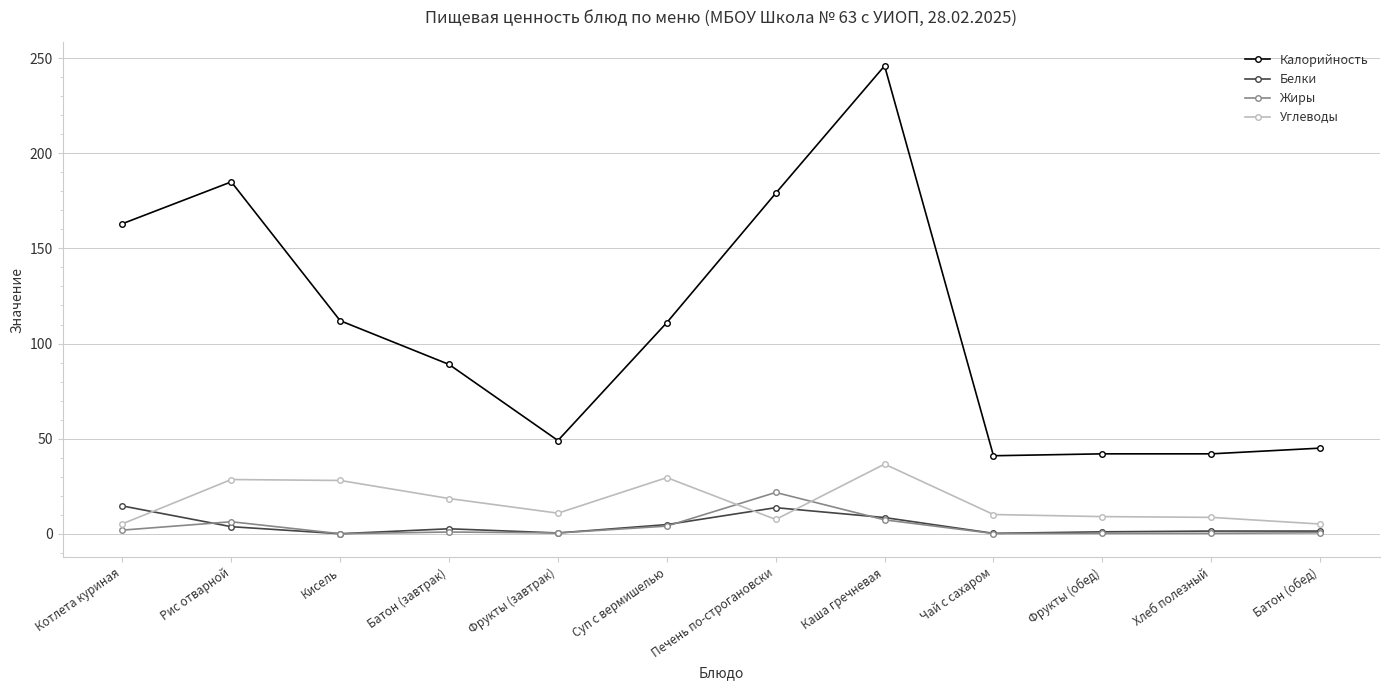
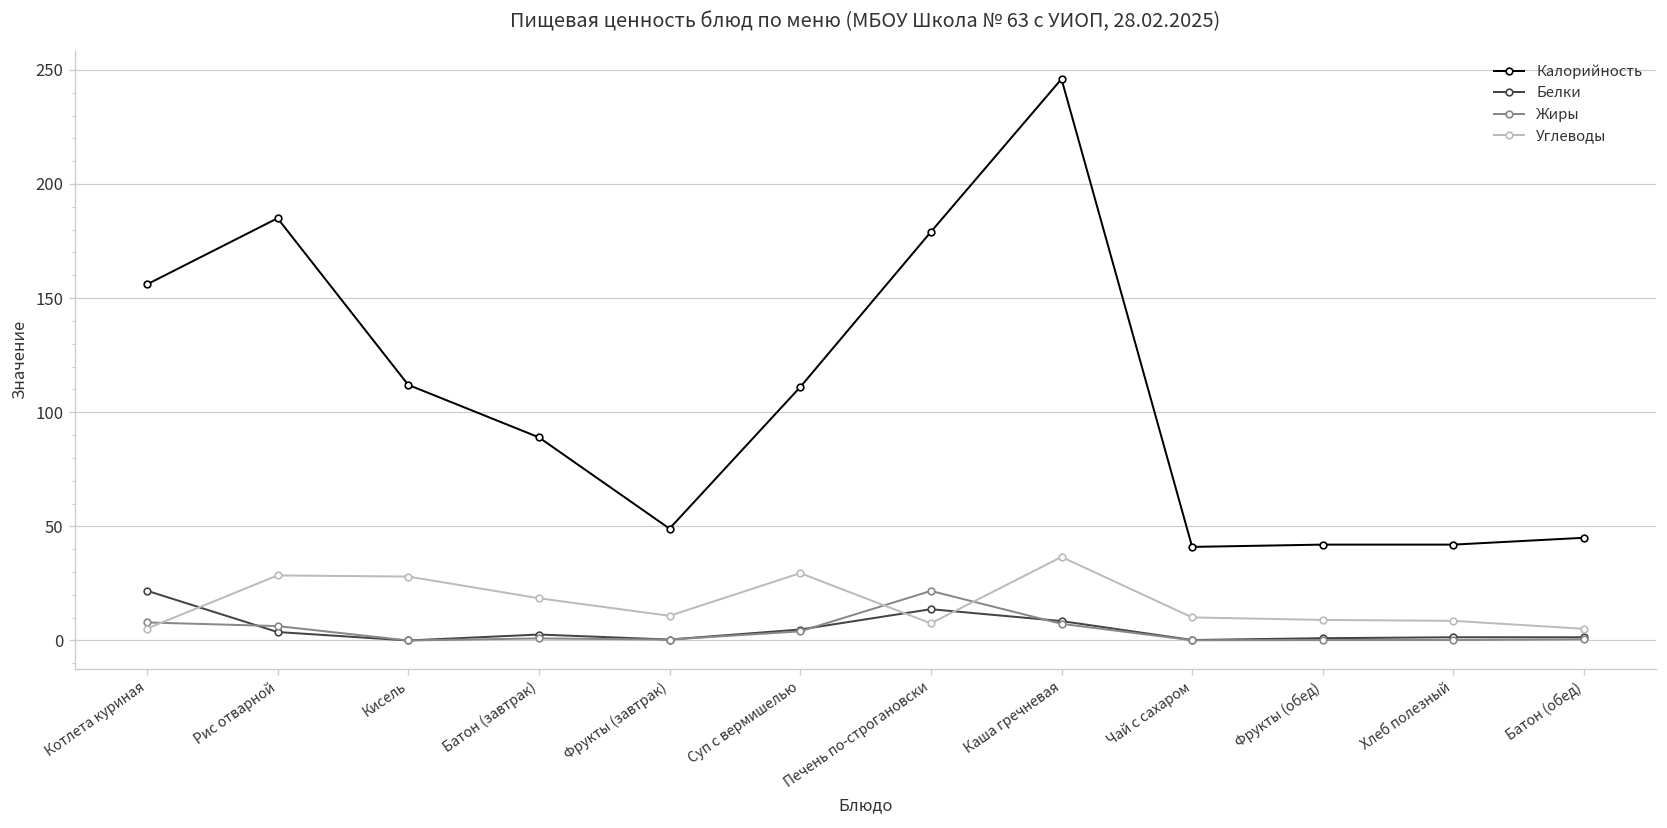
Калорийность, Котлета куриная: 163 -> 156
Белки, Котлета куриная: 15 -> 22
Жиры, Котлета куриная: 2 -> 8
